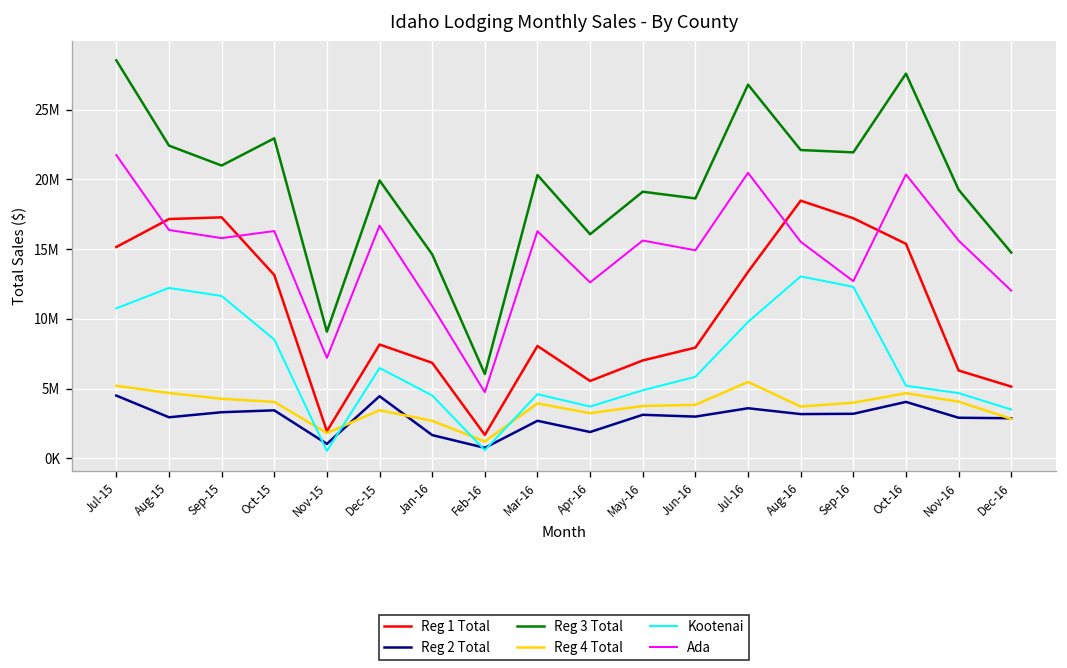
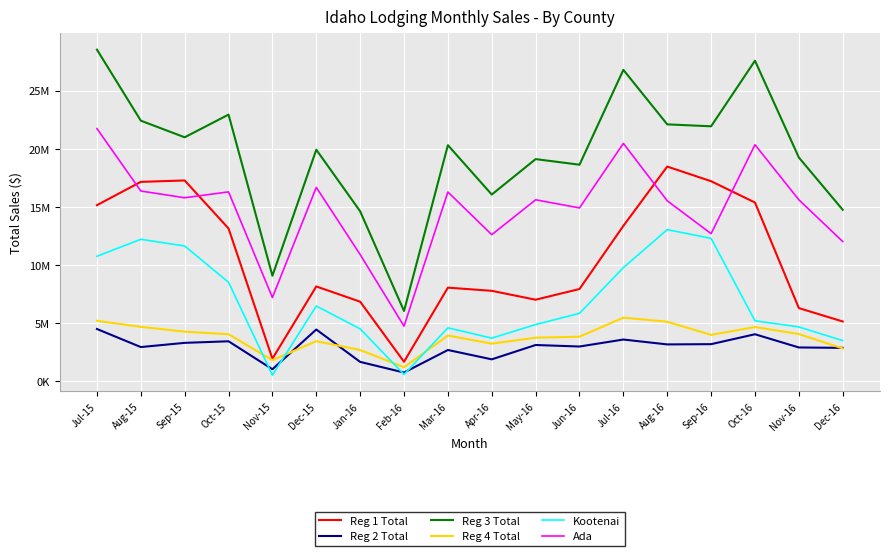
Reg 1 Total, Apr-16: 5500000 -> 7800000
Reg 4 Total, Aug-16: 3700000 -> 5100000
